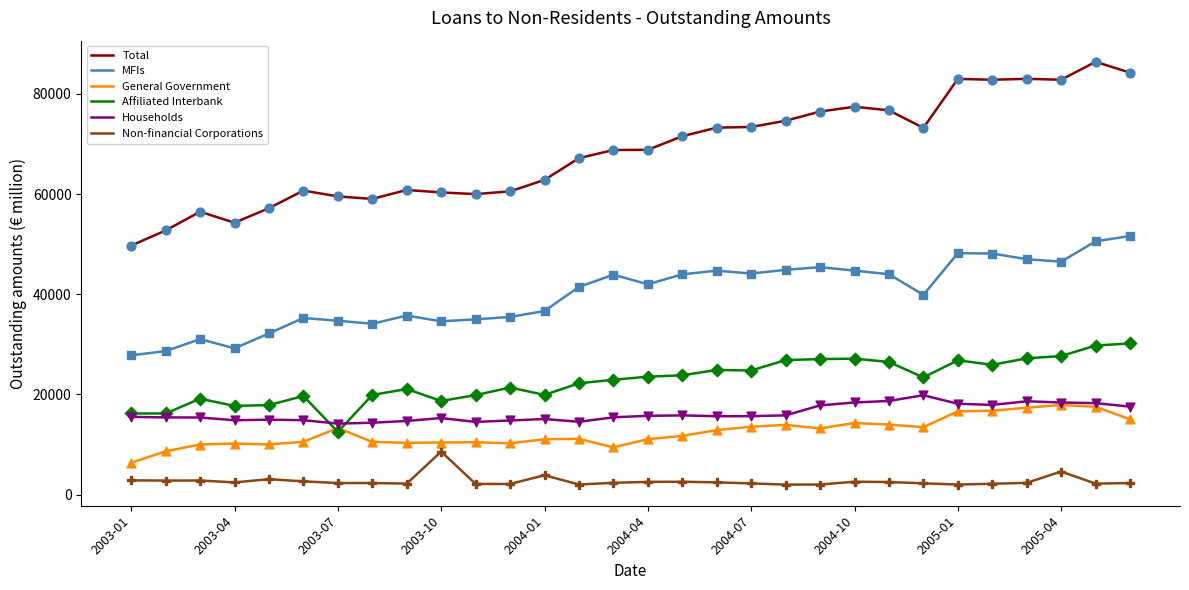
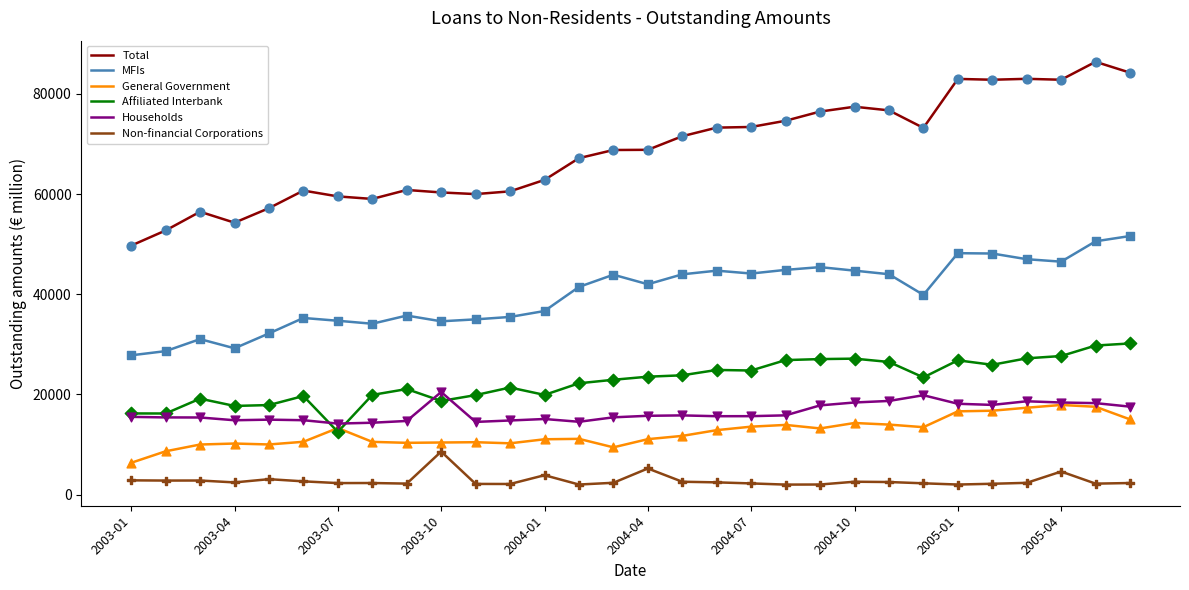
Households, 2003-10: 15000 -> 20000
Non-financial Corporations, 2004-04: 3000 -> 5000
